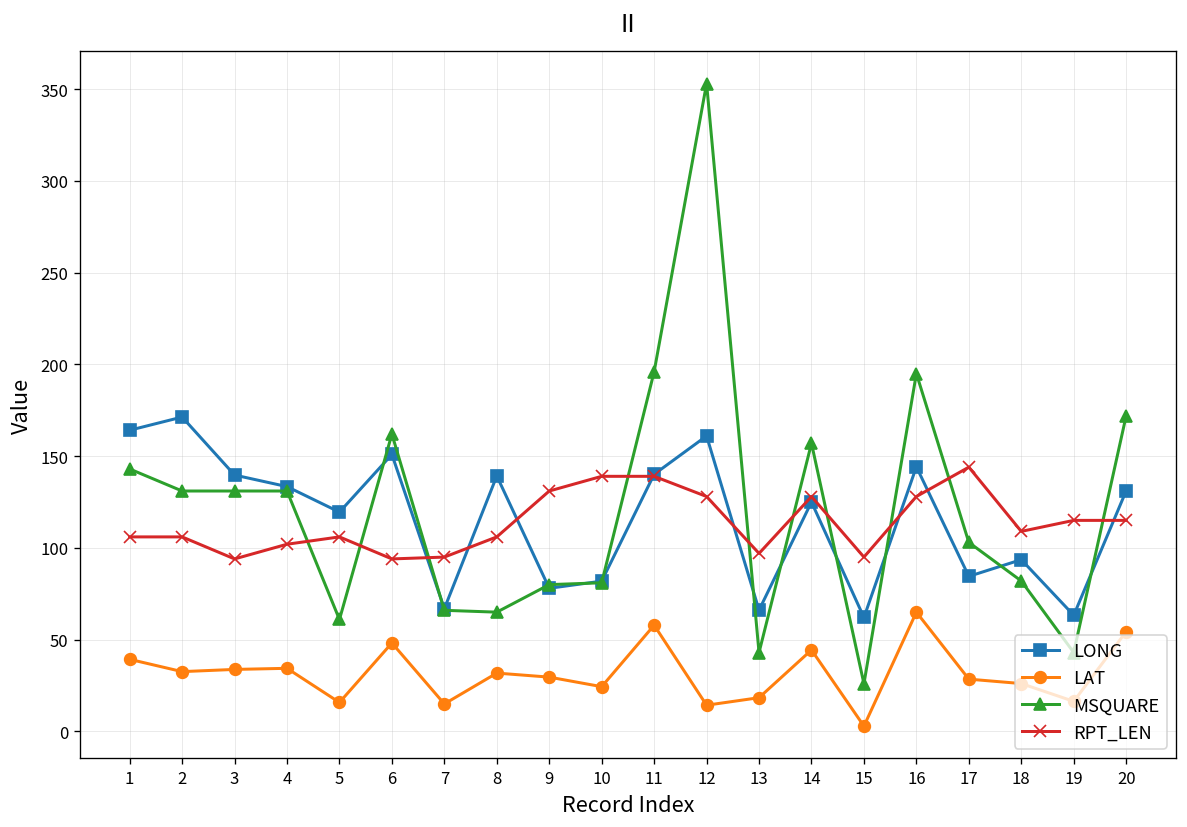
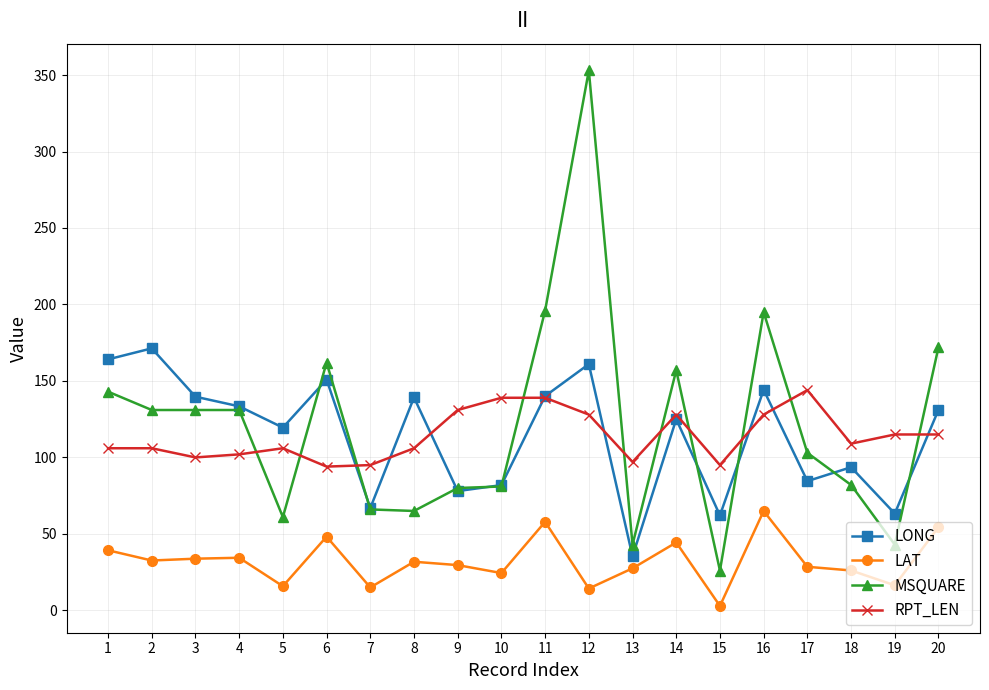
RPT_LEN, 3: 94 -> 100
LONG, 13: 66 -> 35
LAT, 13: 18 -> 28
